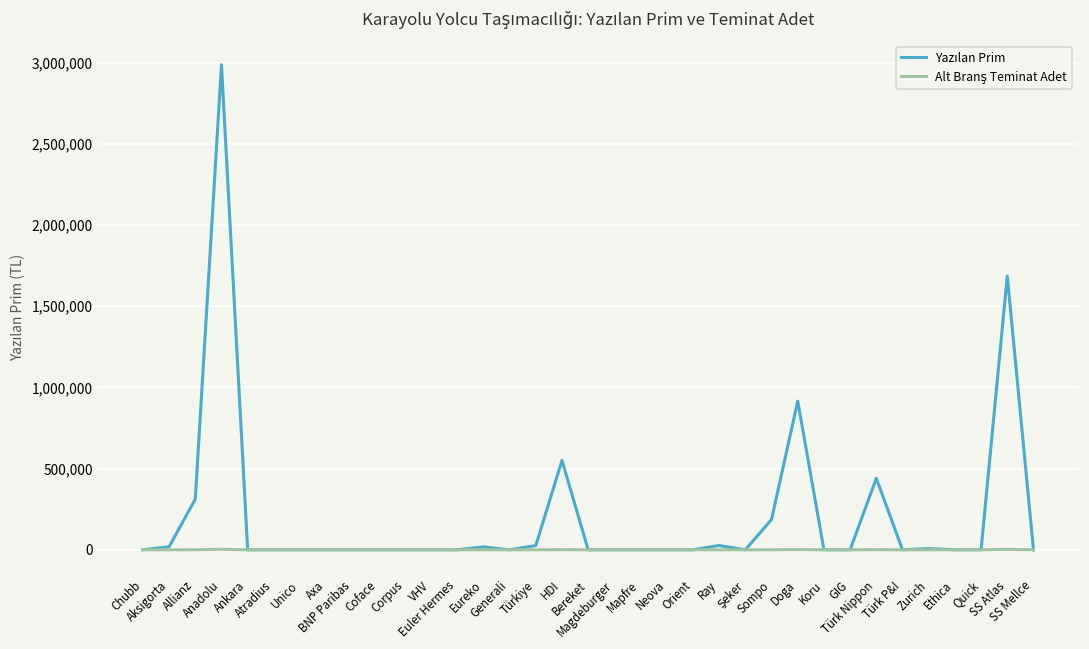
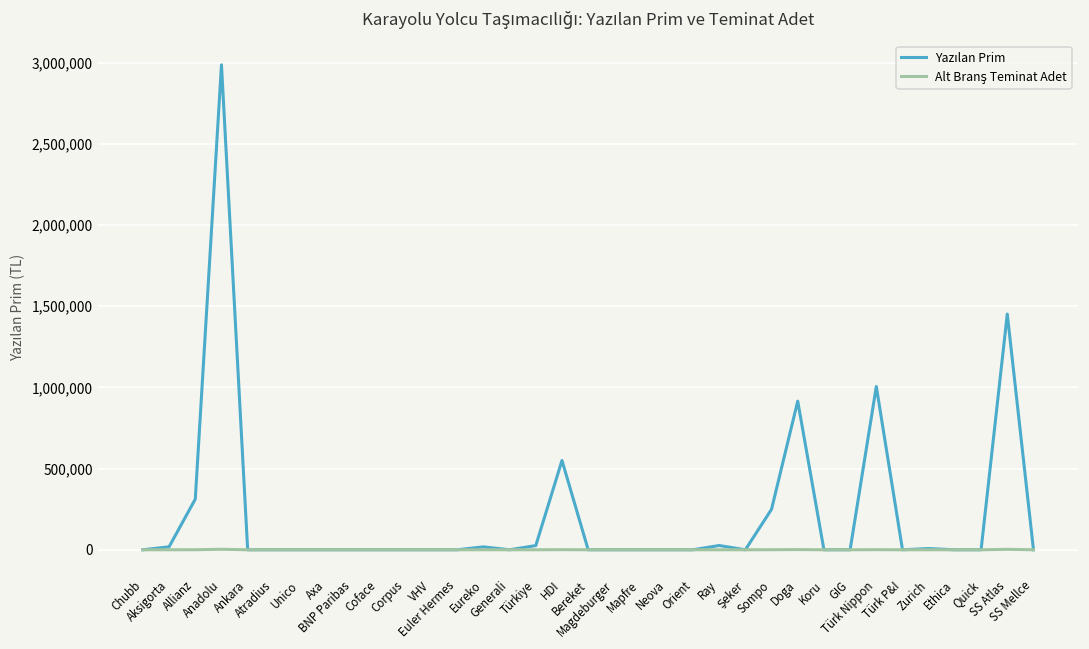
Yazılan Prim, Sompo: 190,000 -> 250,000
Yazılan Prim, Türk Nippon: 440,000 -> 1,010,000
Yazılan Prim, SS Atlas: 1,690,000 -> 1,450,000
